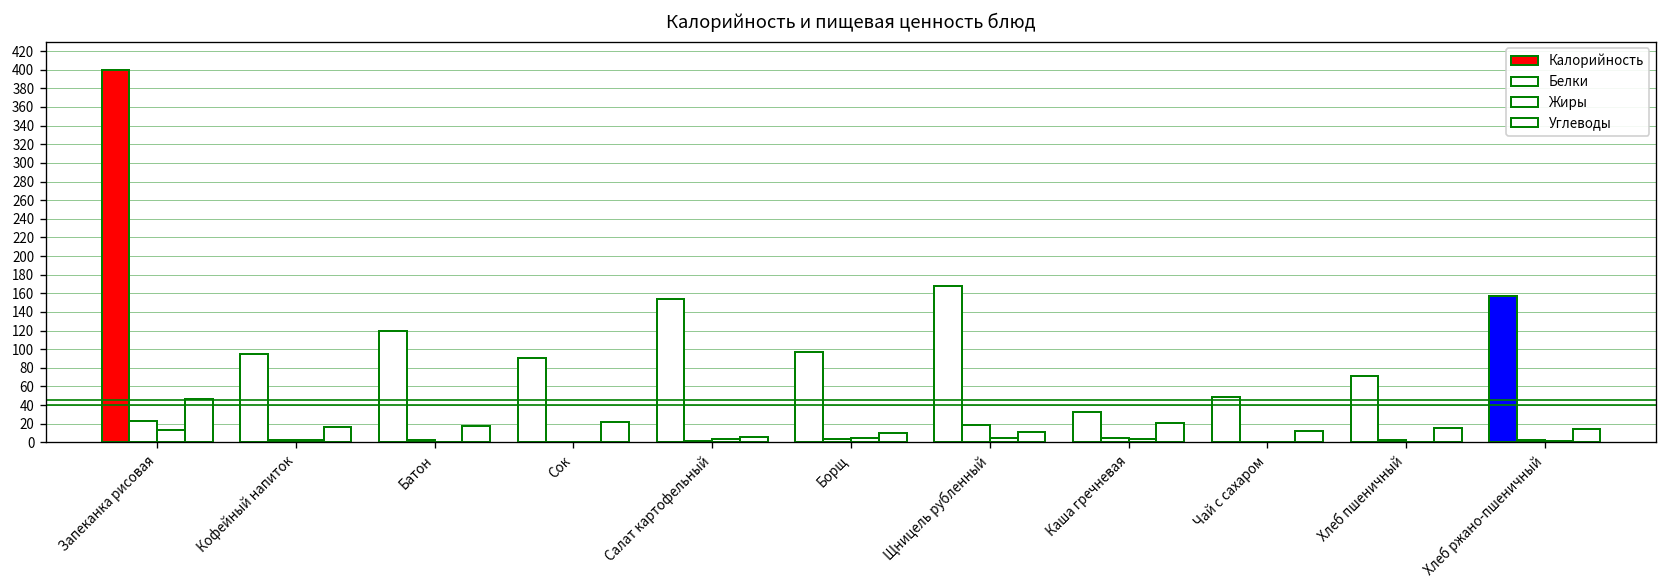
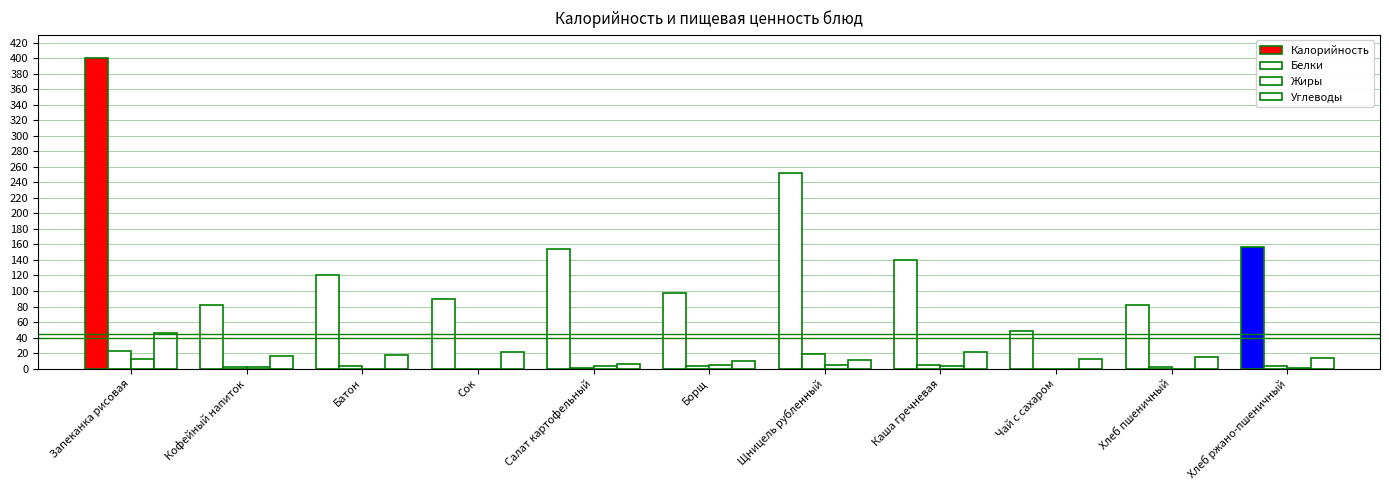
Калорийность, Кофейный напиток: 100 -> 80
Калорийность, Щницель рубленный: 170 -> 250
Калорийность, Каша гречневая: 30 -> 140
Калорийность, Хлеб пшеничный: 70 -> 80
